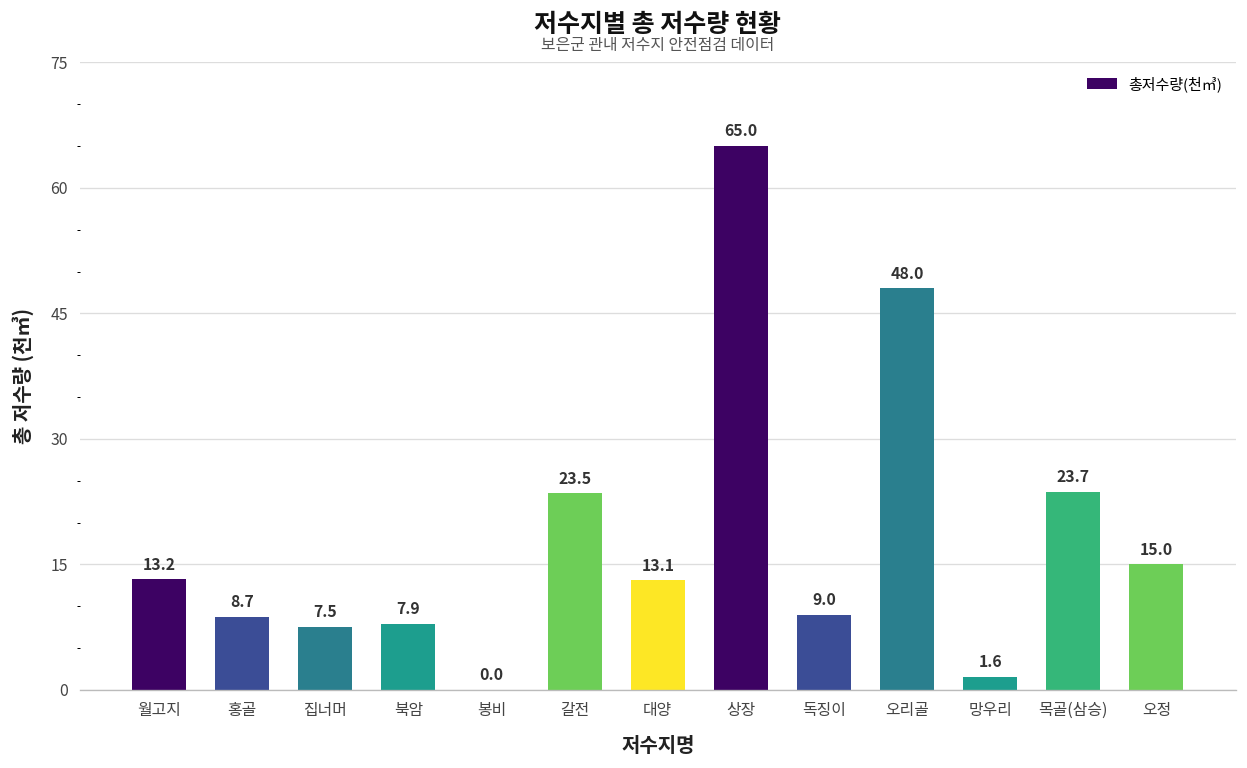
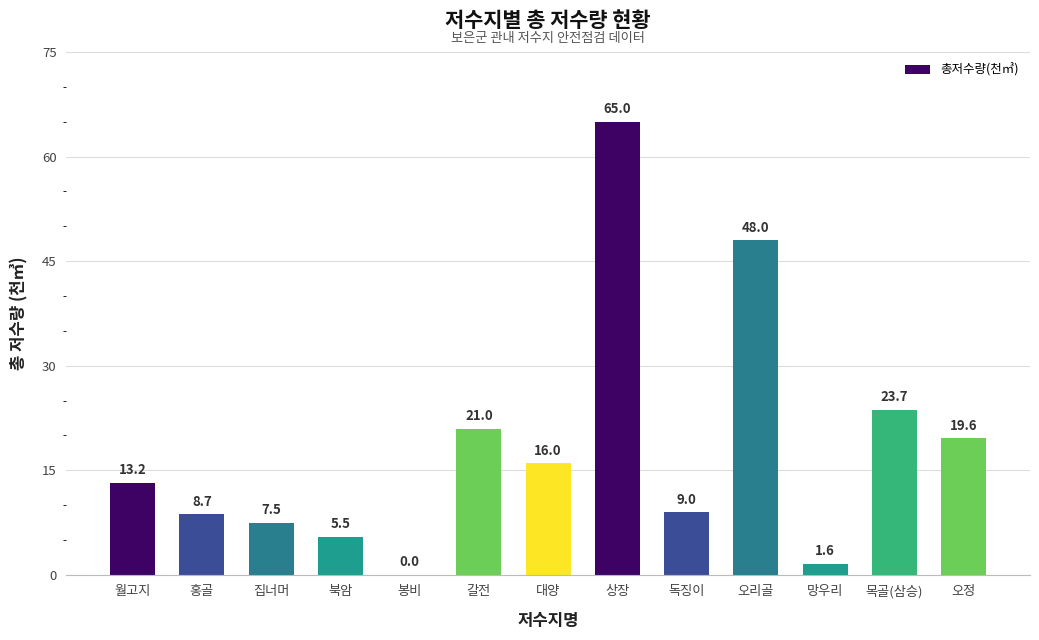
북암: 7.9 -> 5.5
갈전: 23.5 -> 21.0
대양: 13.1 -> 16.0
오정: 15.0 -> 19.6
